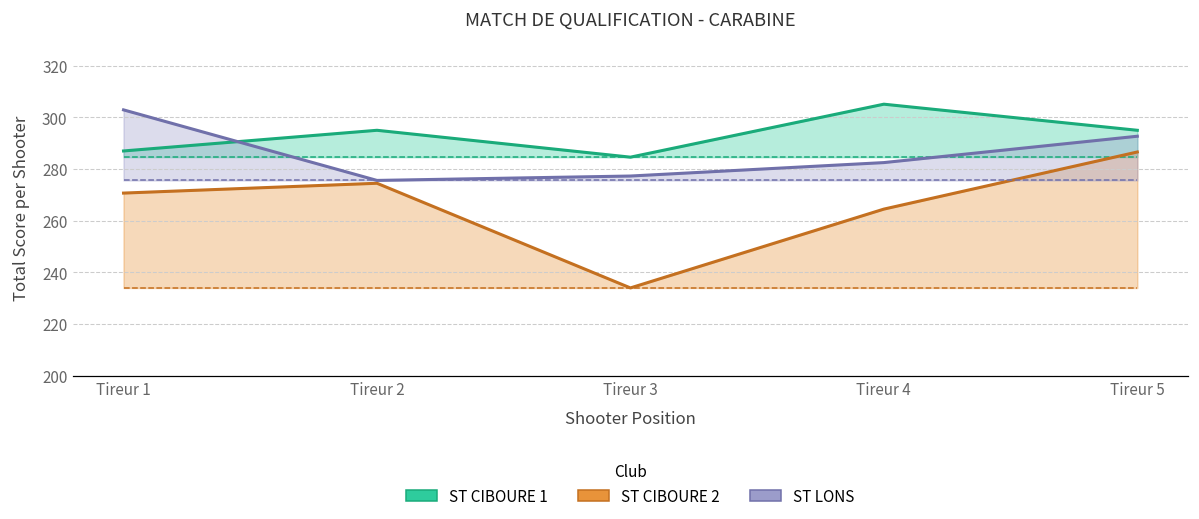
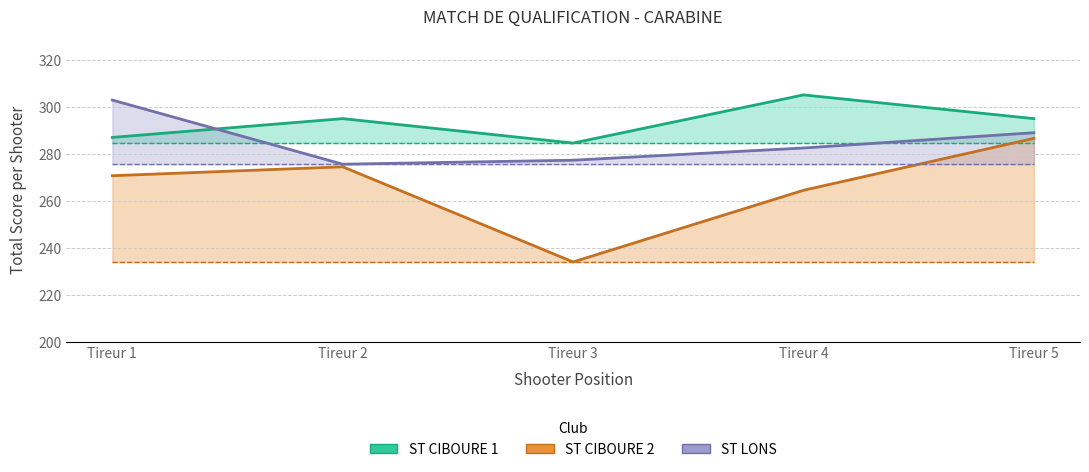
ST LONS, Tireur 5: 293 -> 289
